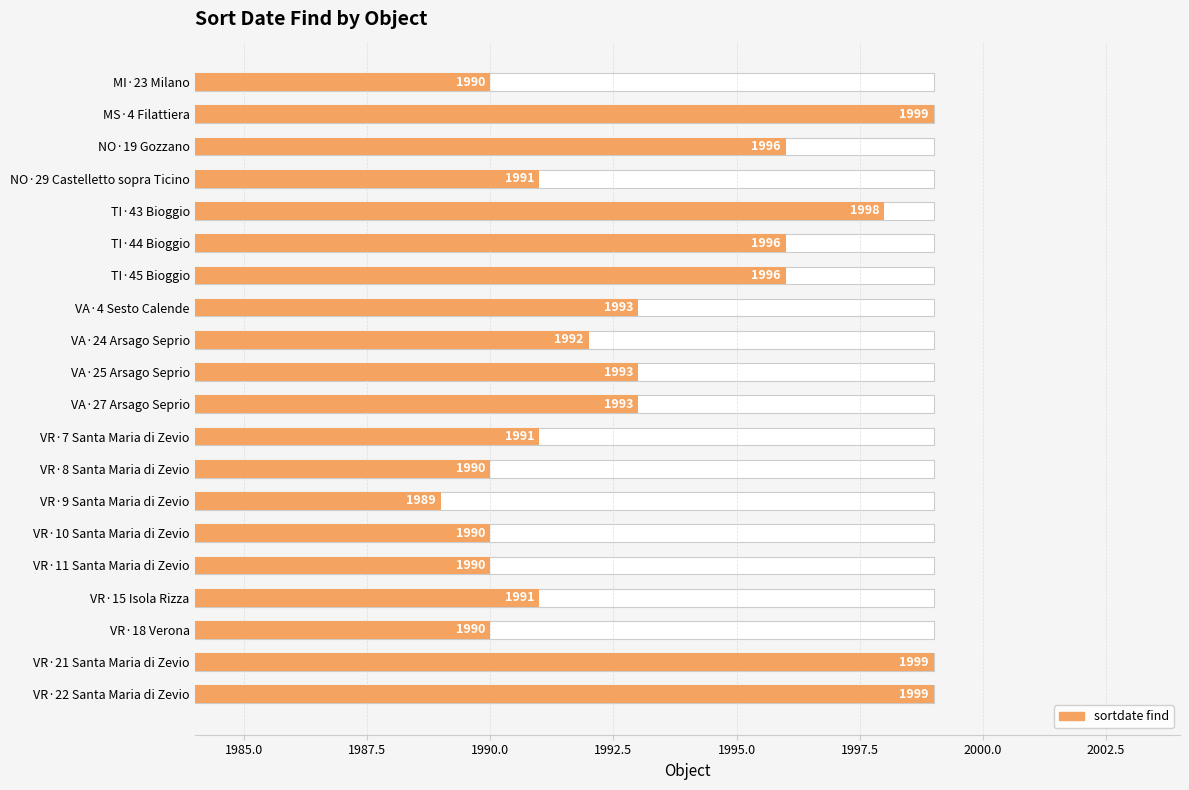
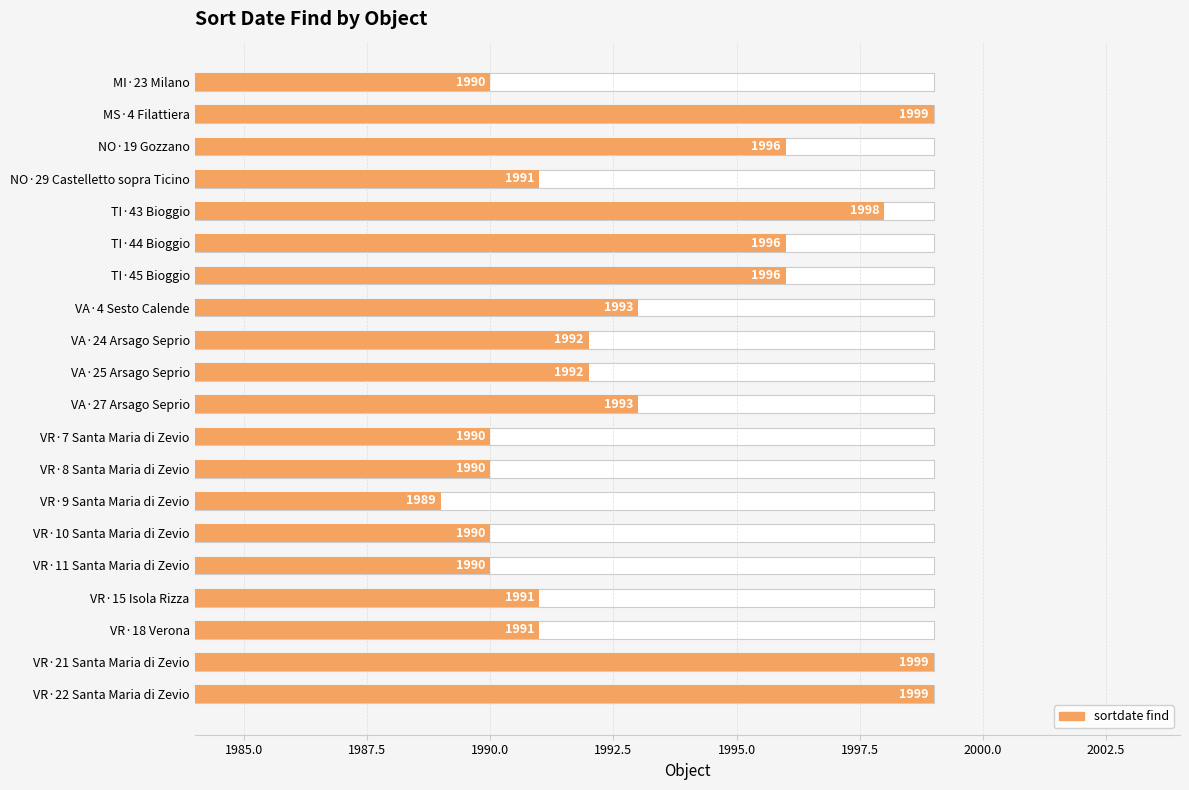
sortdate find, VA·25 Arsago Seprio: 1993 -> 1992
sortdate find, VR·7 Santa Maria di Zevio: 1991 -> 1990
sortdate find, VR·18 Verona: 1990 -> 1991
